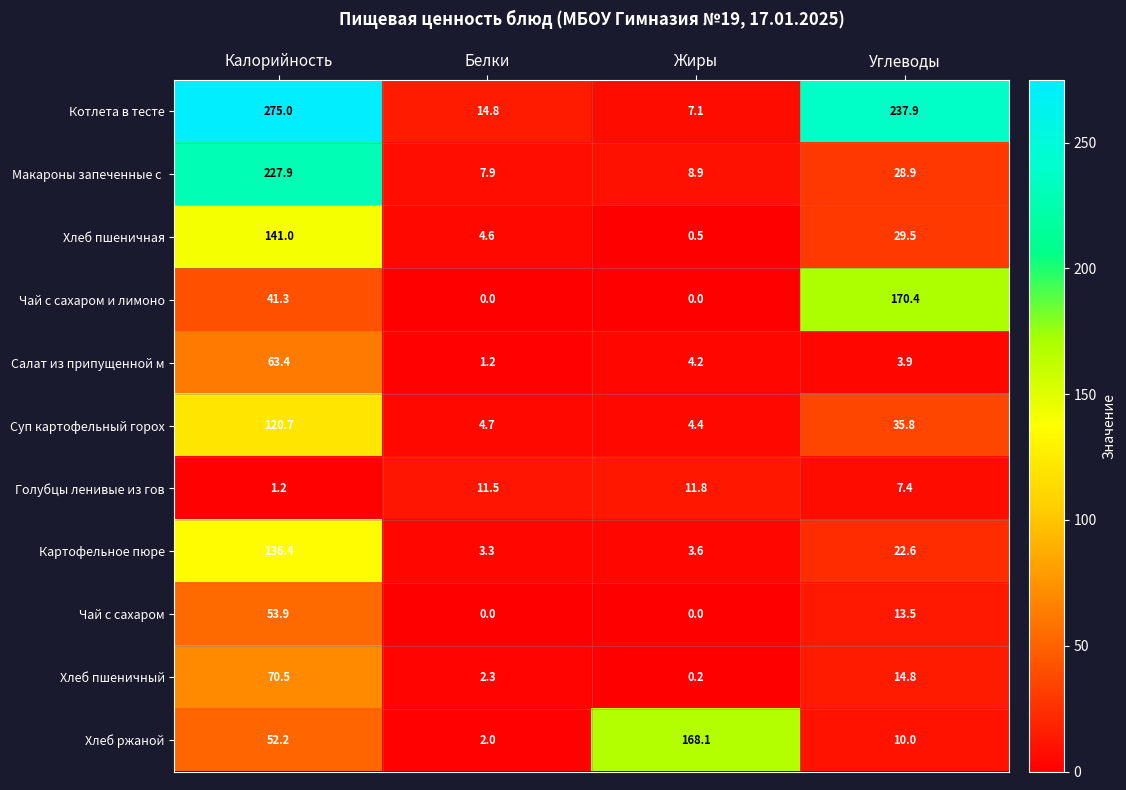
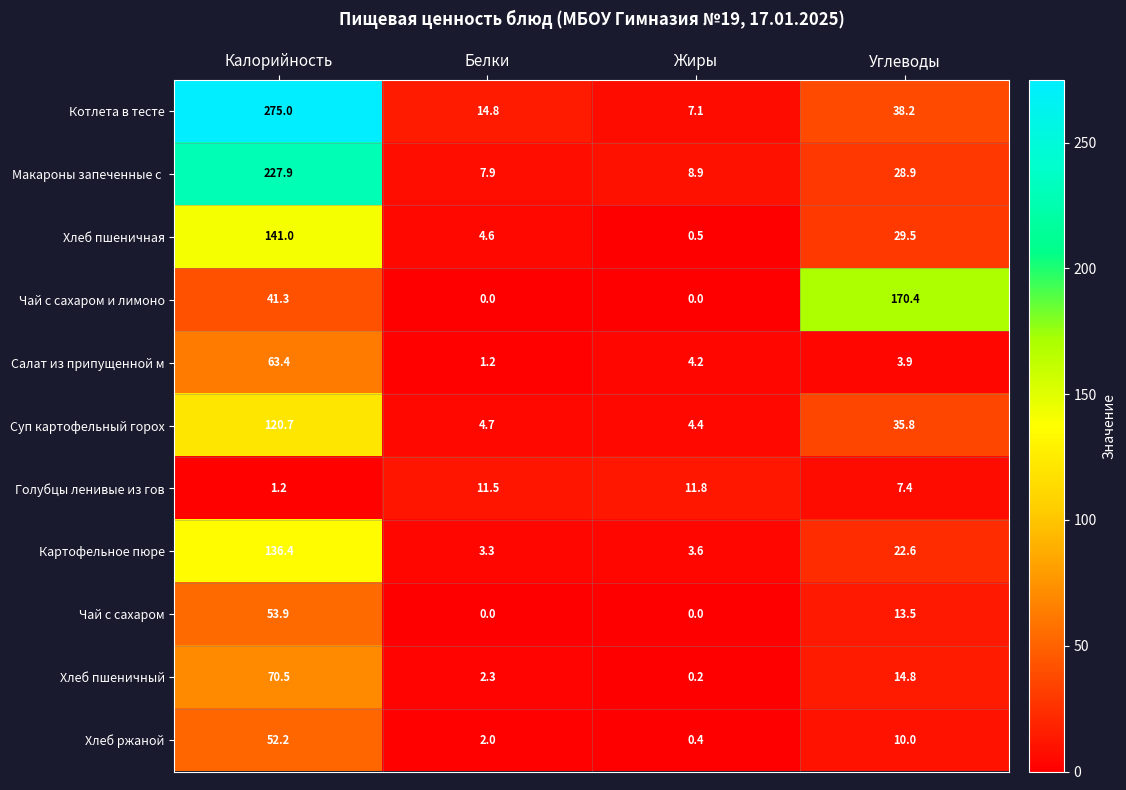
Котлета в тесте, Углеводы: 237.9 -> 38.2
Хлеб ржаной, Жиры: 168.1 -> 0.4
